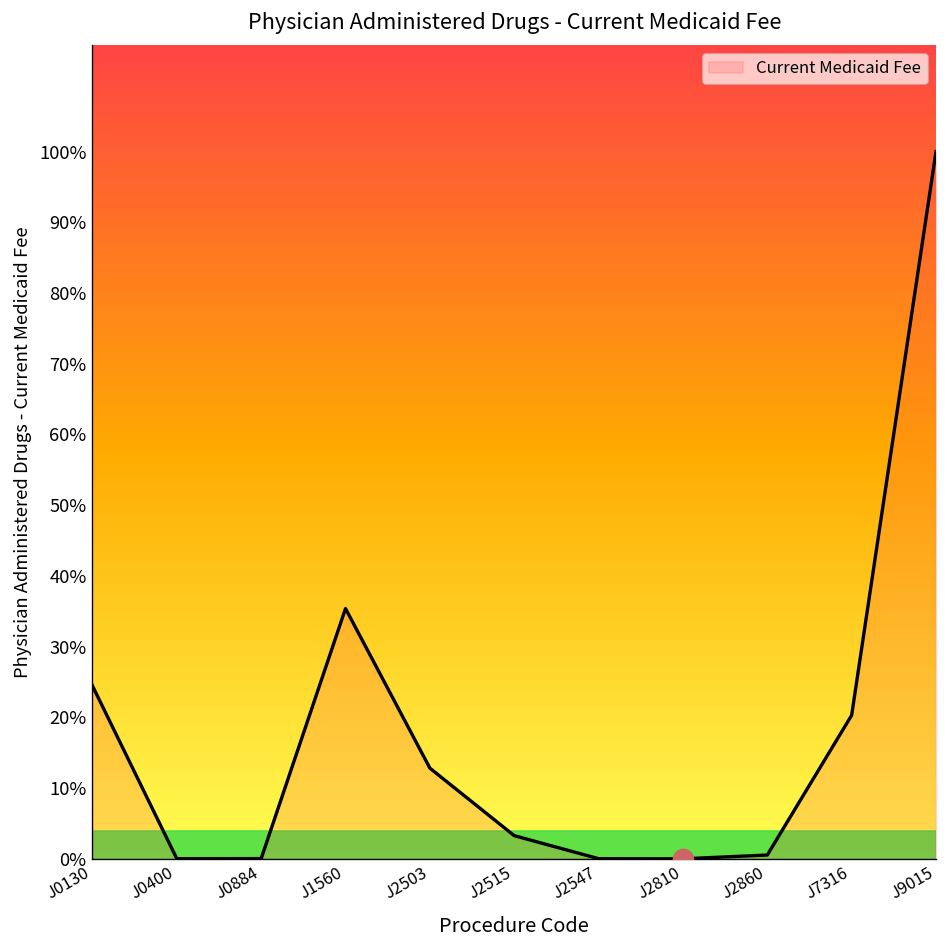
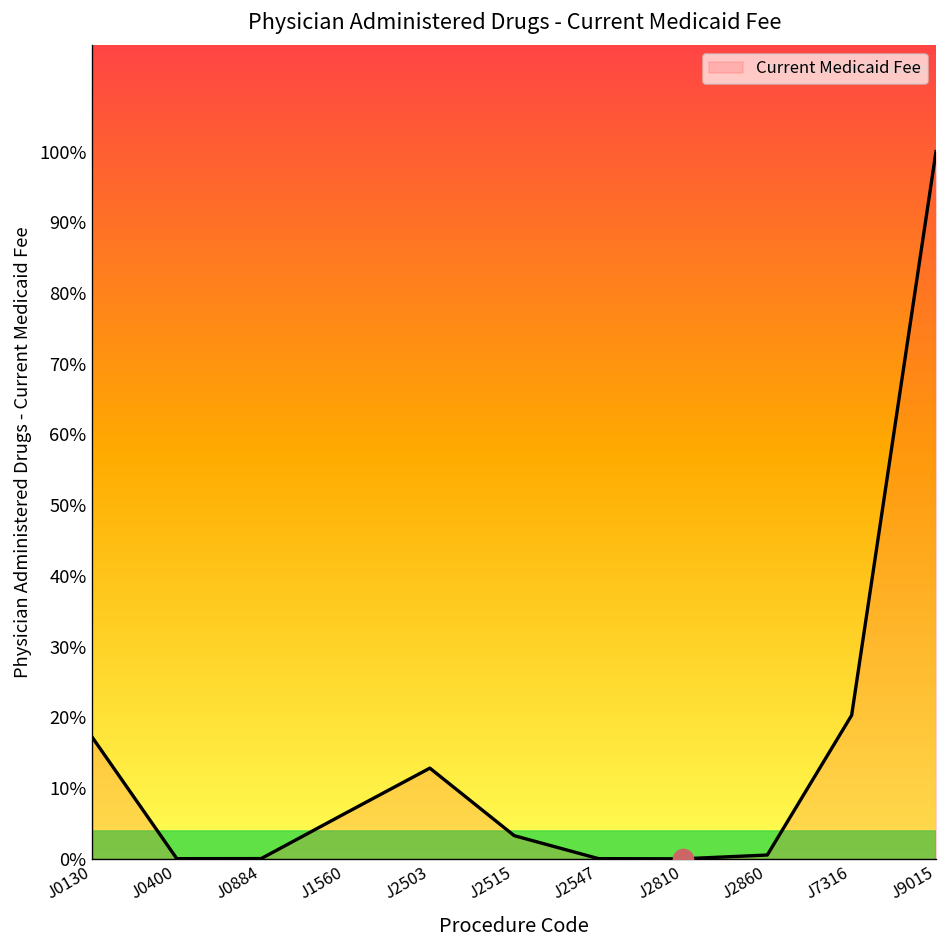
Current Medicaid Fee, J0130: 24% -> 17%
Current Medicaid Fee, J1560: 35% -> 6%
